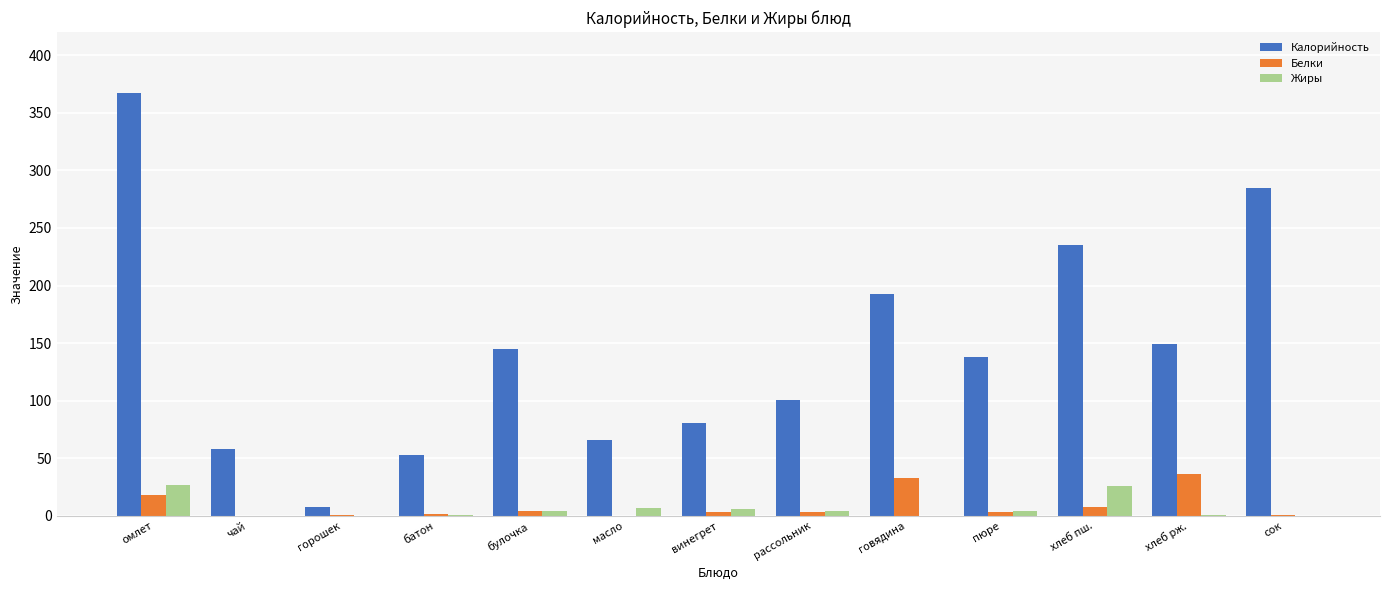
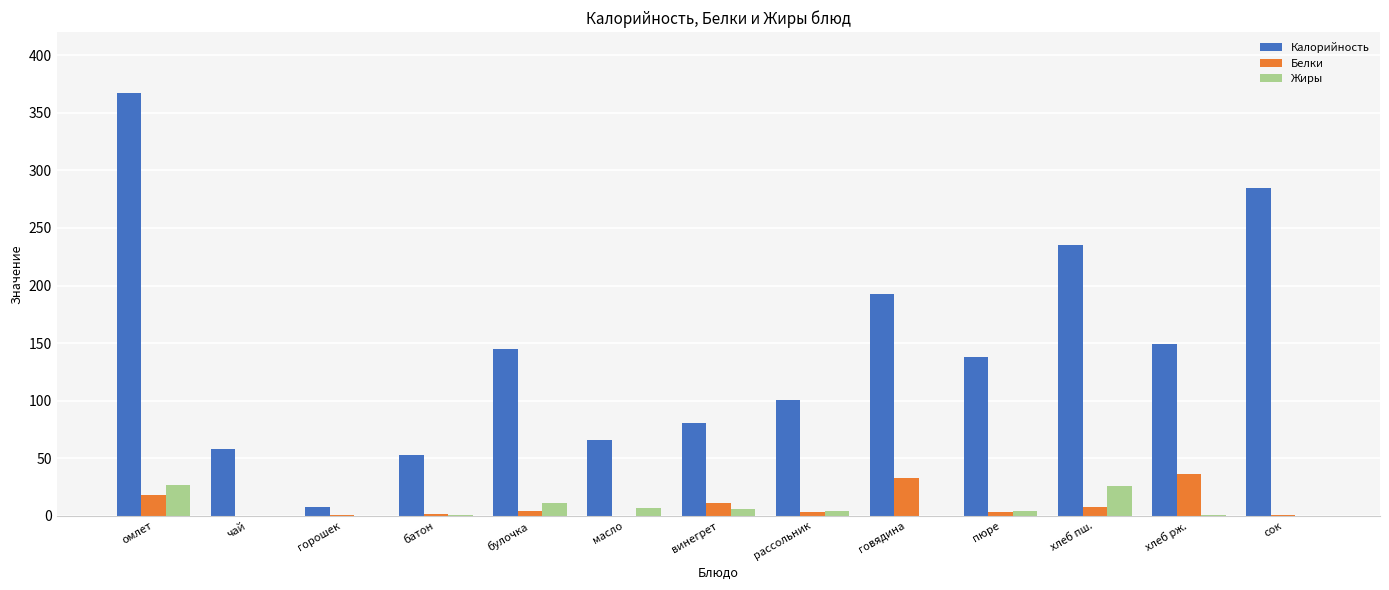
Жиры, булочка: 4 -> 11
Белки, винегрет: 3 -> 11
